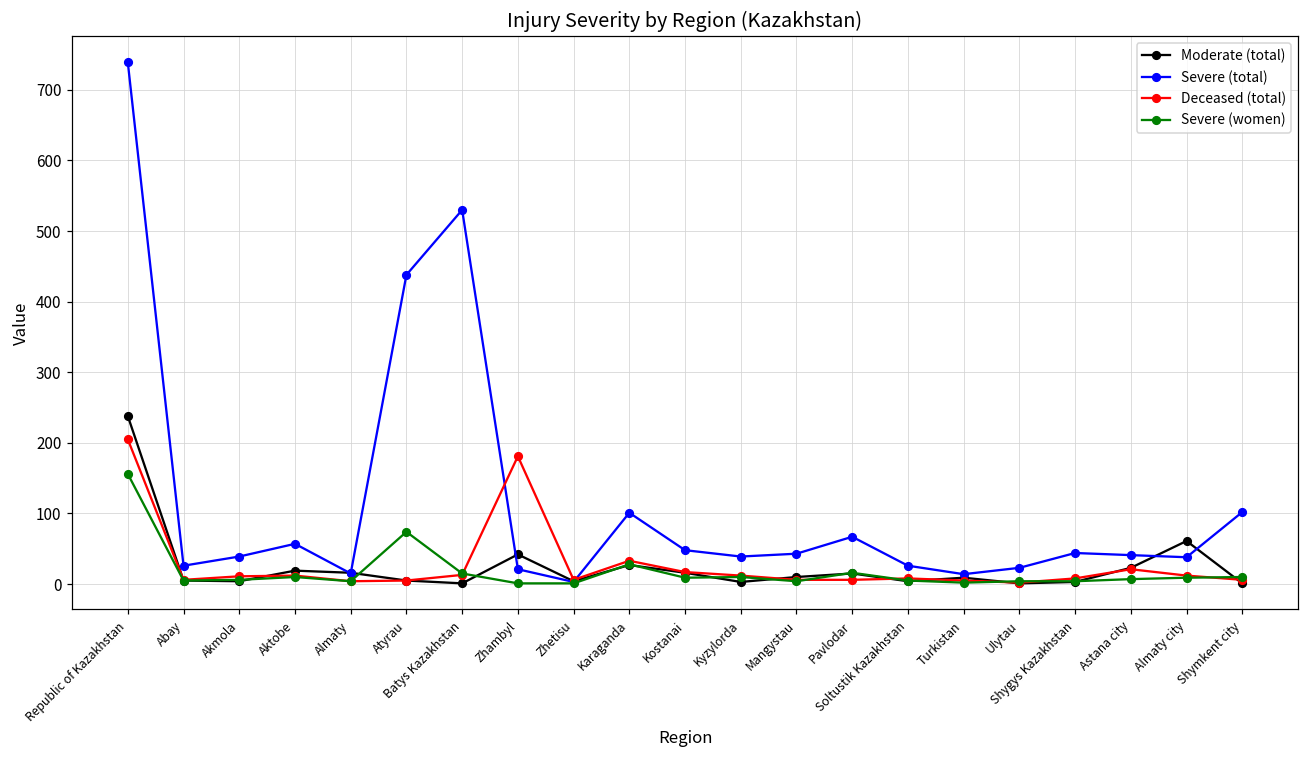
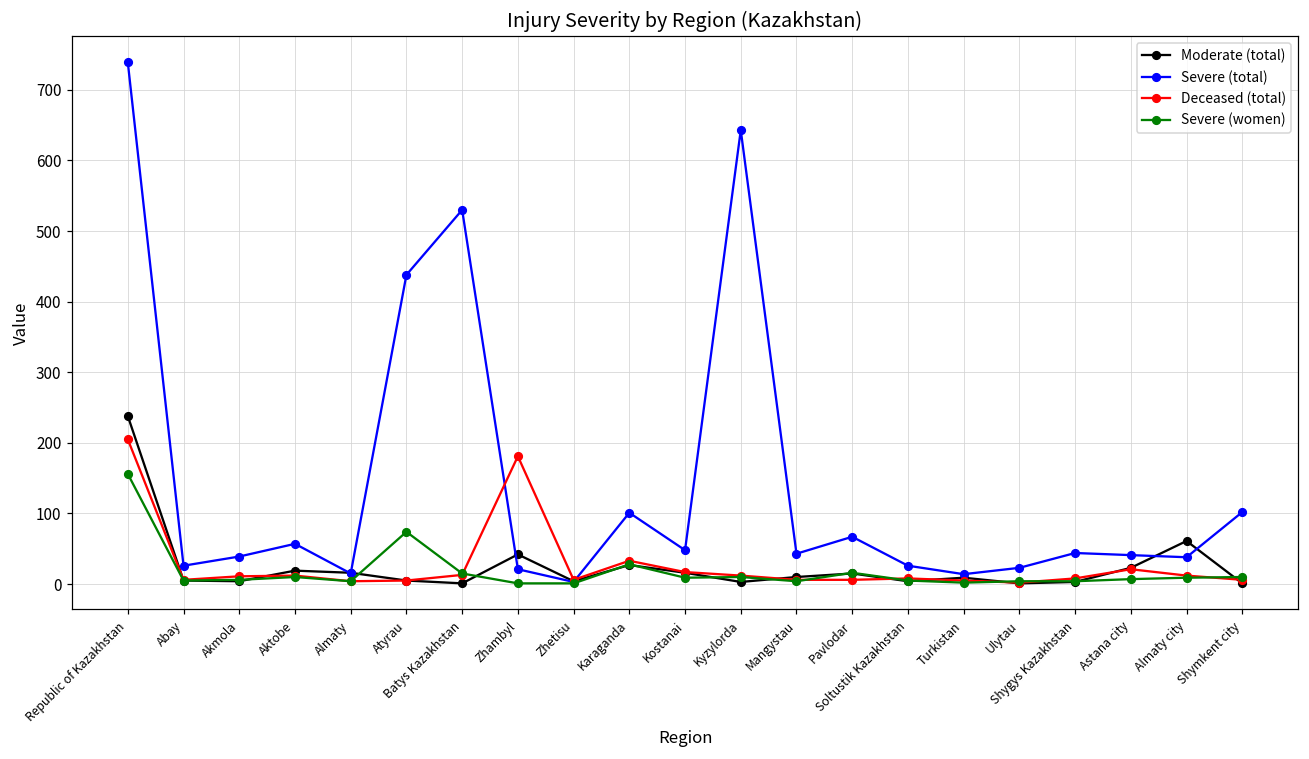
Severe (total), Kyzylorda: 40 -> 640
